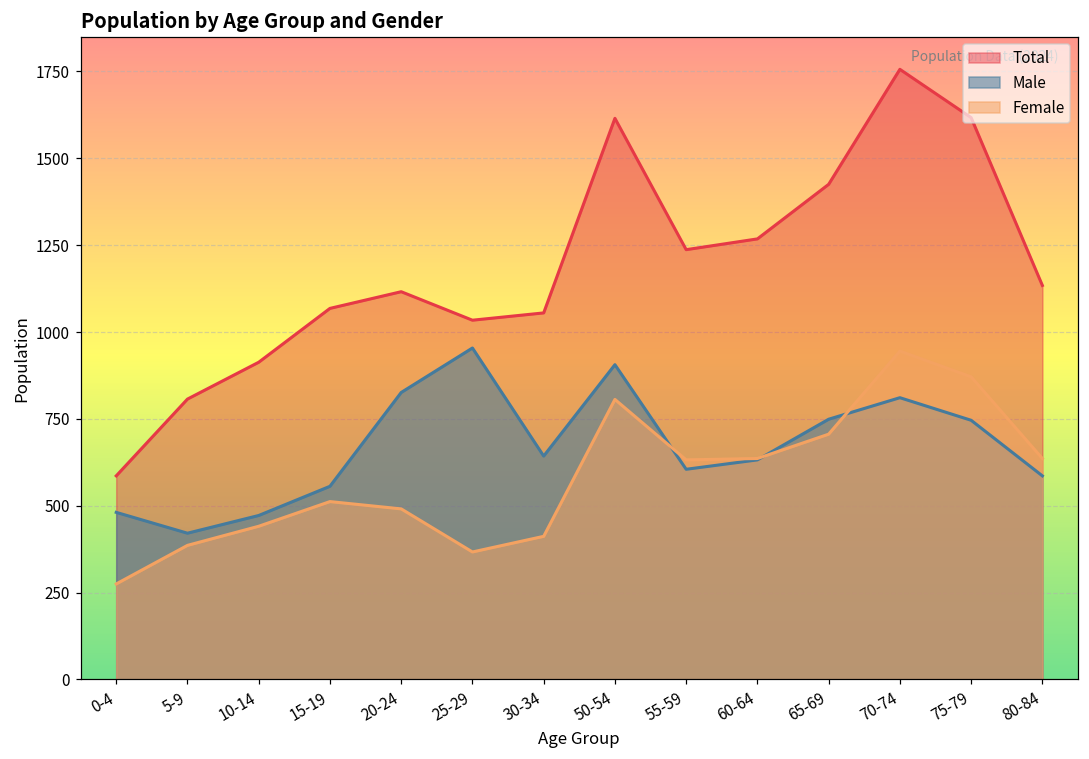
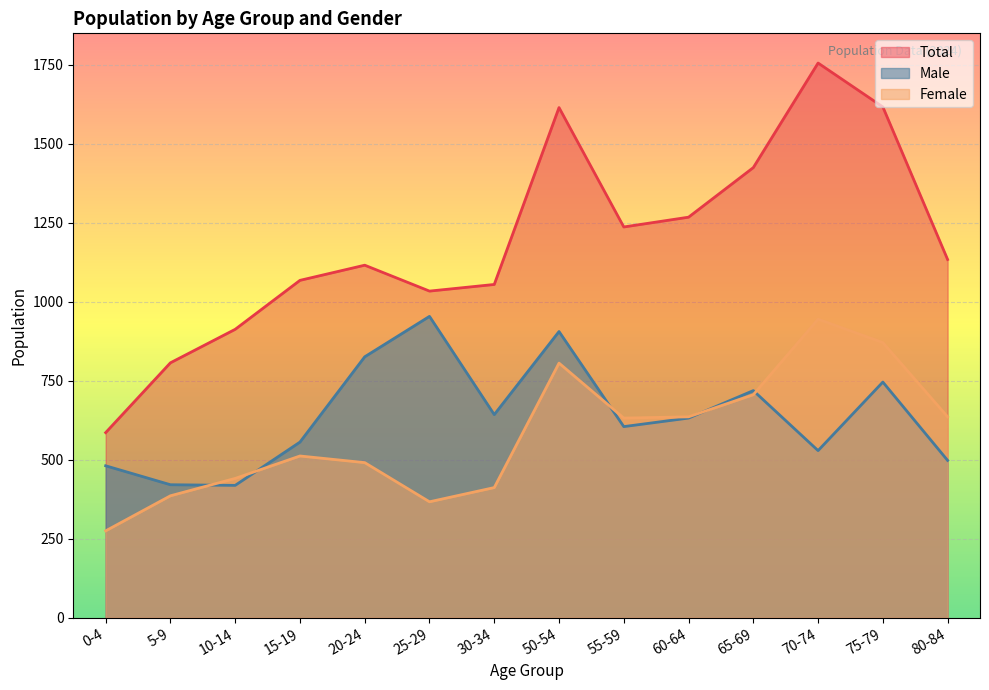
Male, 10-14: 470 -> 420
Male, 65-69: 750 -> 720
Male, 70-74: 810 -> 530
Male, 80-84: 590 -> 500
